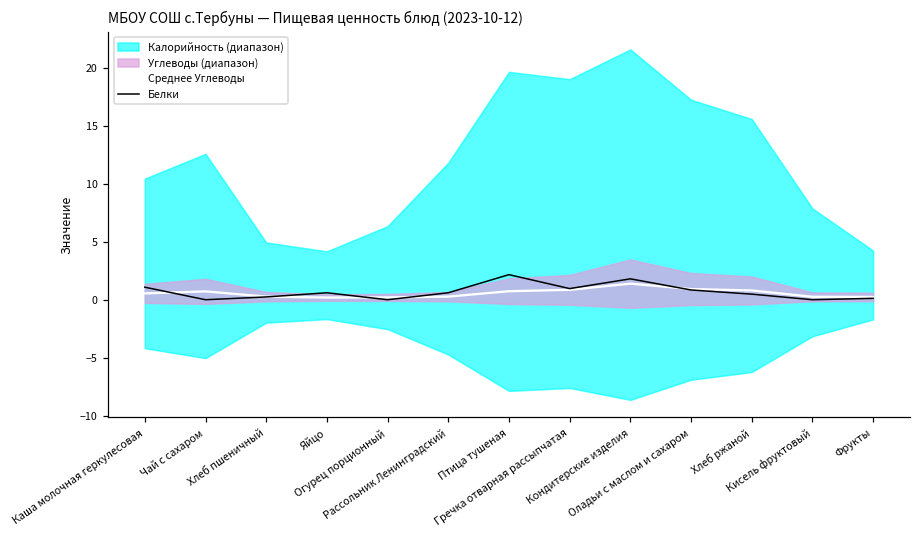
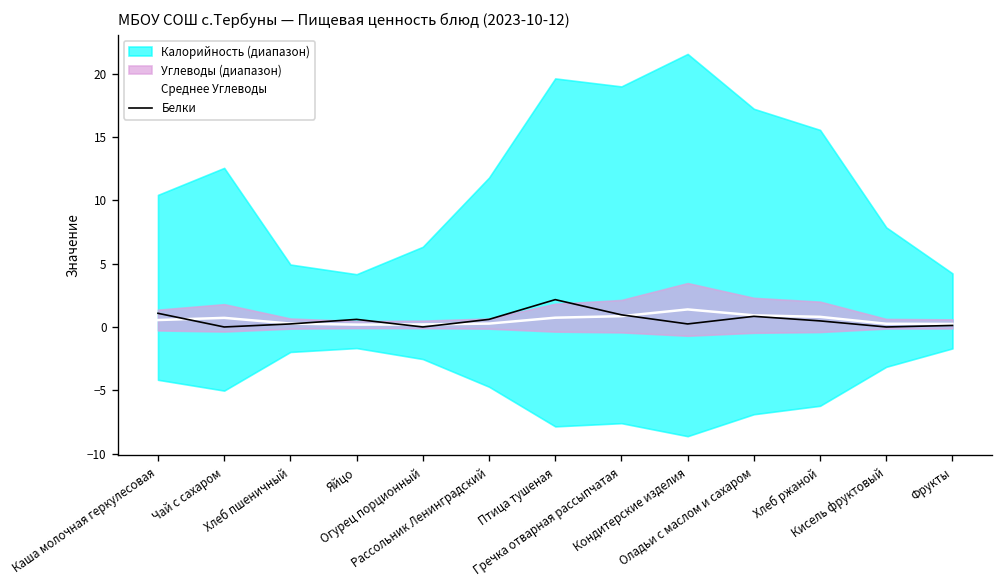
Белки, Кондитерские изделия: 1.8 -> 0.2
